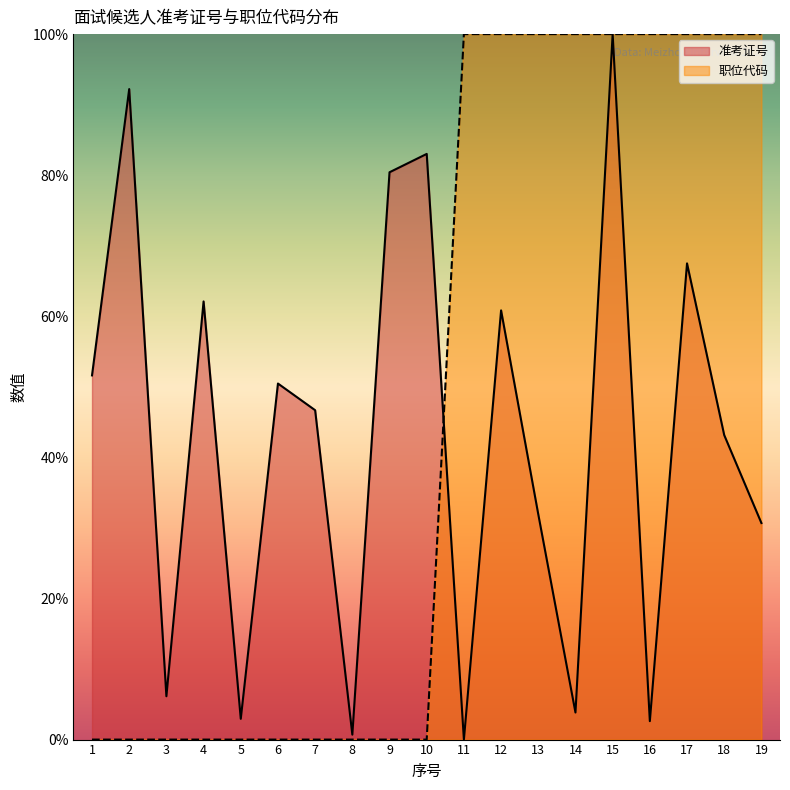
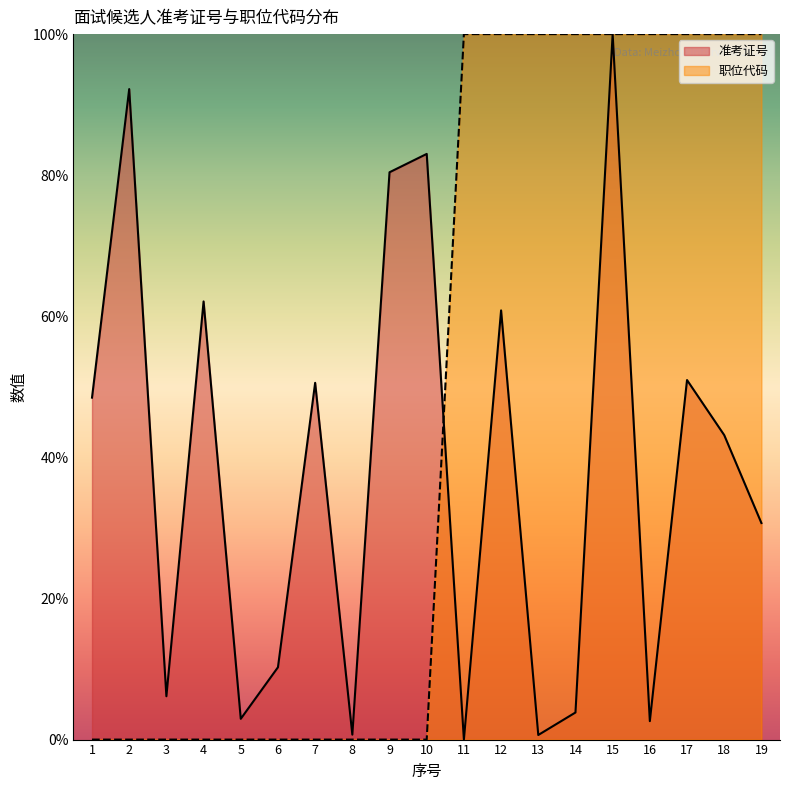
准考证号, 1: 52% -> 48%
准考证号, 6: 50% -> 10%
准考证号, 7: 47% -> 51%
准考证号, 13: 32% -> 1%
准考证号, 17: 67% -> 51%
